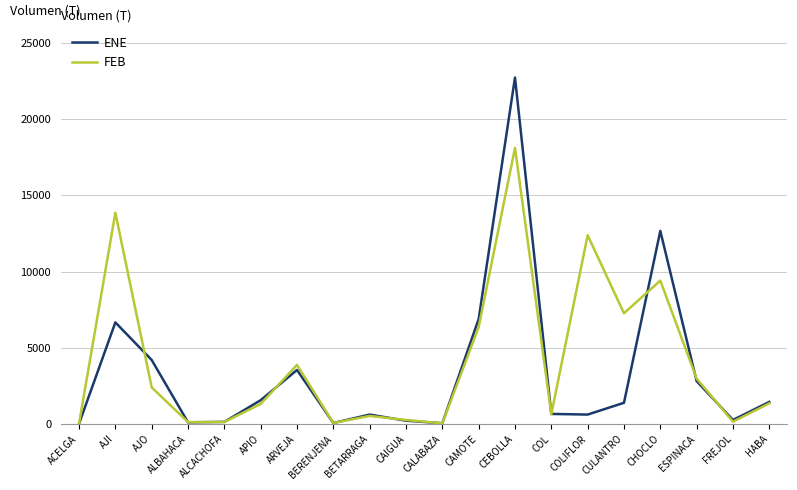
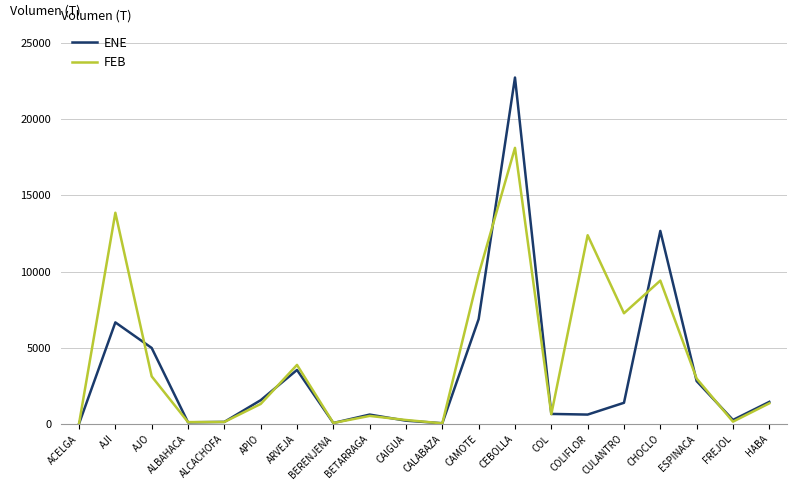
ENE, AJO: 4200 -> 5000
FEB, AJO: 2400 -> 3100
FEB, CAMOTE: 6400 -> 9800
